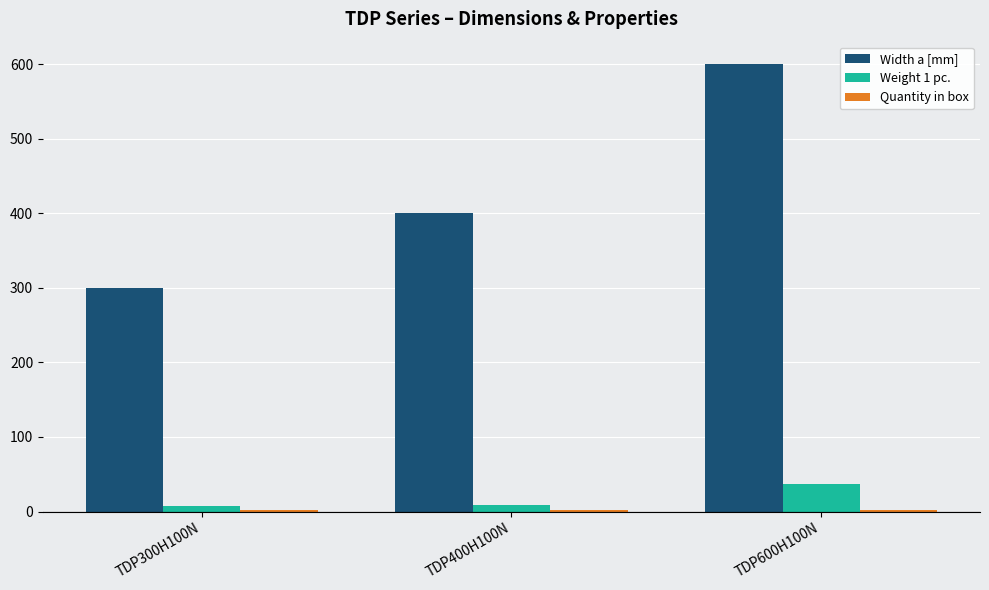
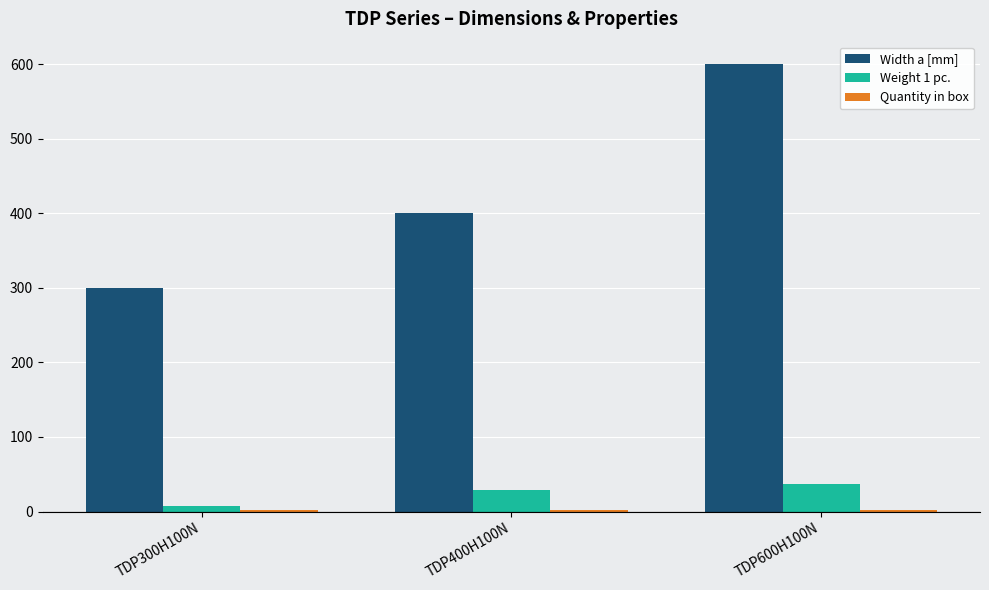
Weight 1 pc., TDP400H100N: 10 -> 30
